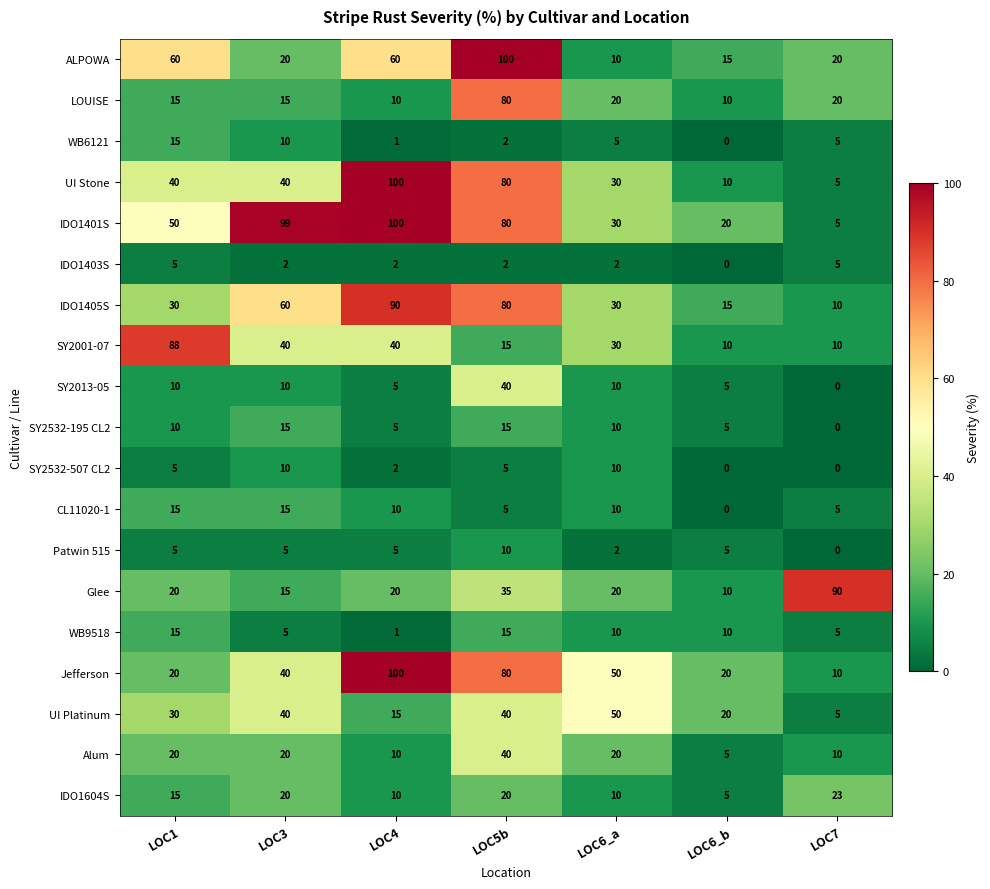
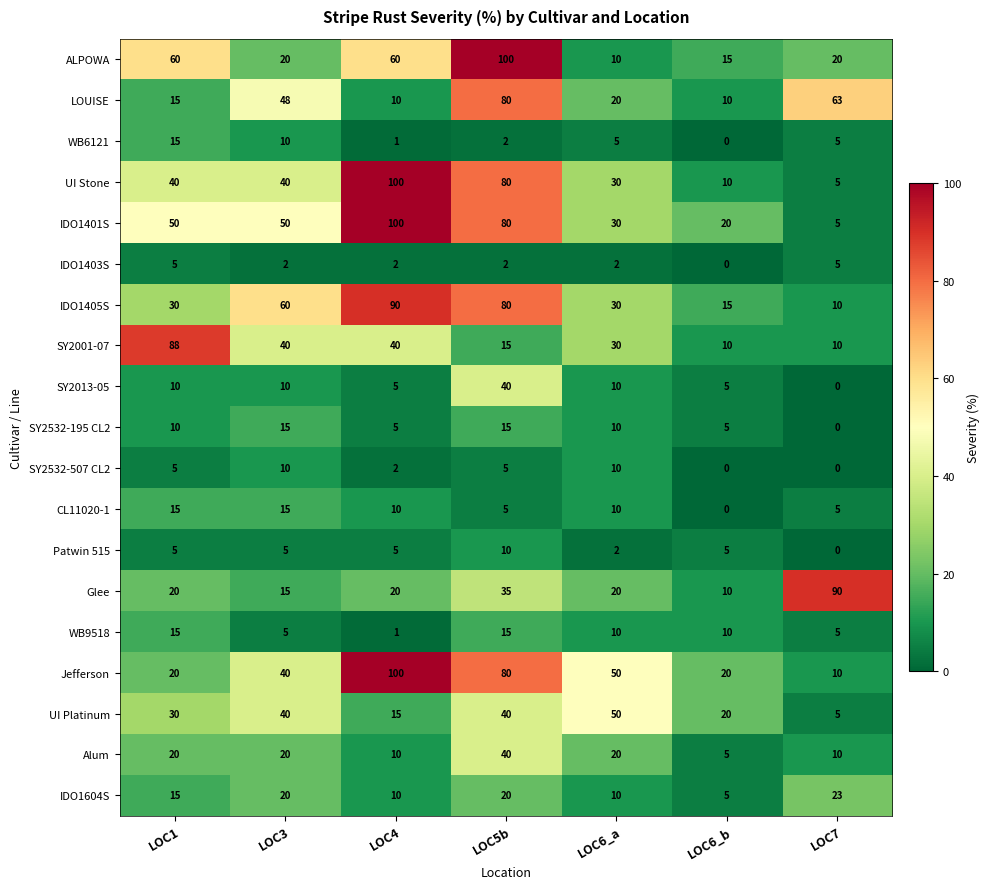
LOUISE, LOC3: 15 -> 48
LOUISE, LOC7: 20 -> 63
IDO1401S, LOC3: 99 -> 50
